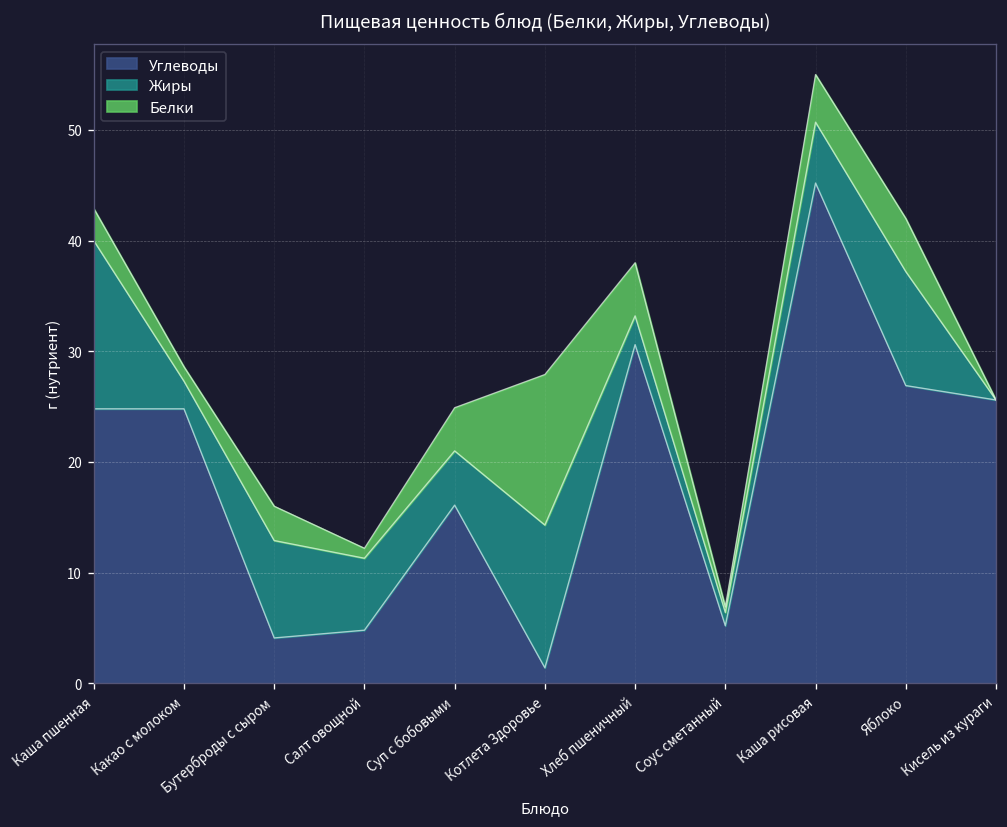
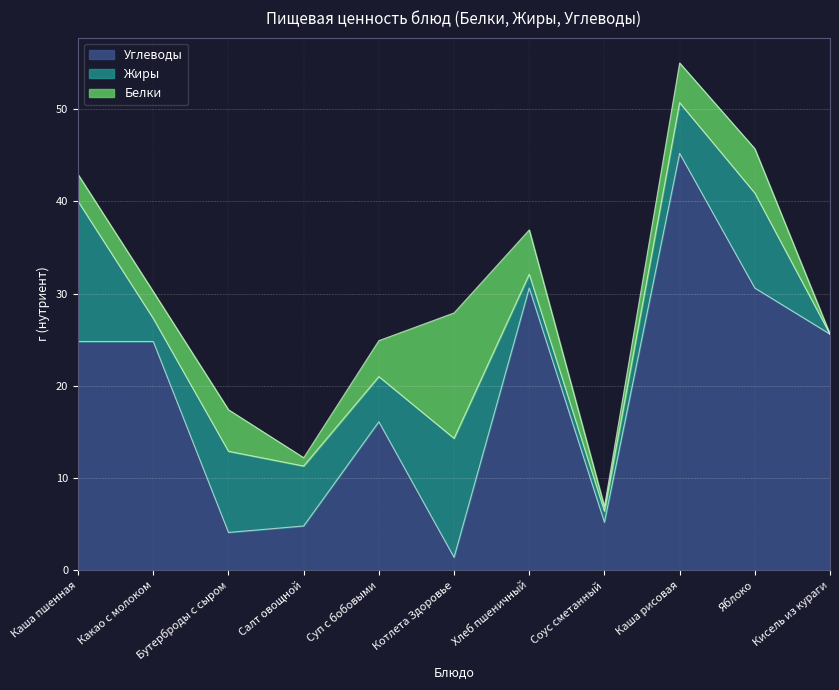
Белки, Какао с молоком: 1 -> 3
Белки, Бутерброды с сыром: 3 -> 4
Жиры, Хлеб пшеничный: 3 -> 2
Углеводы, Яблоко: 27 -> 31
